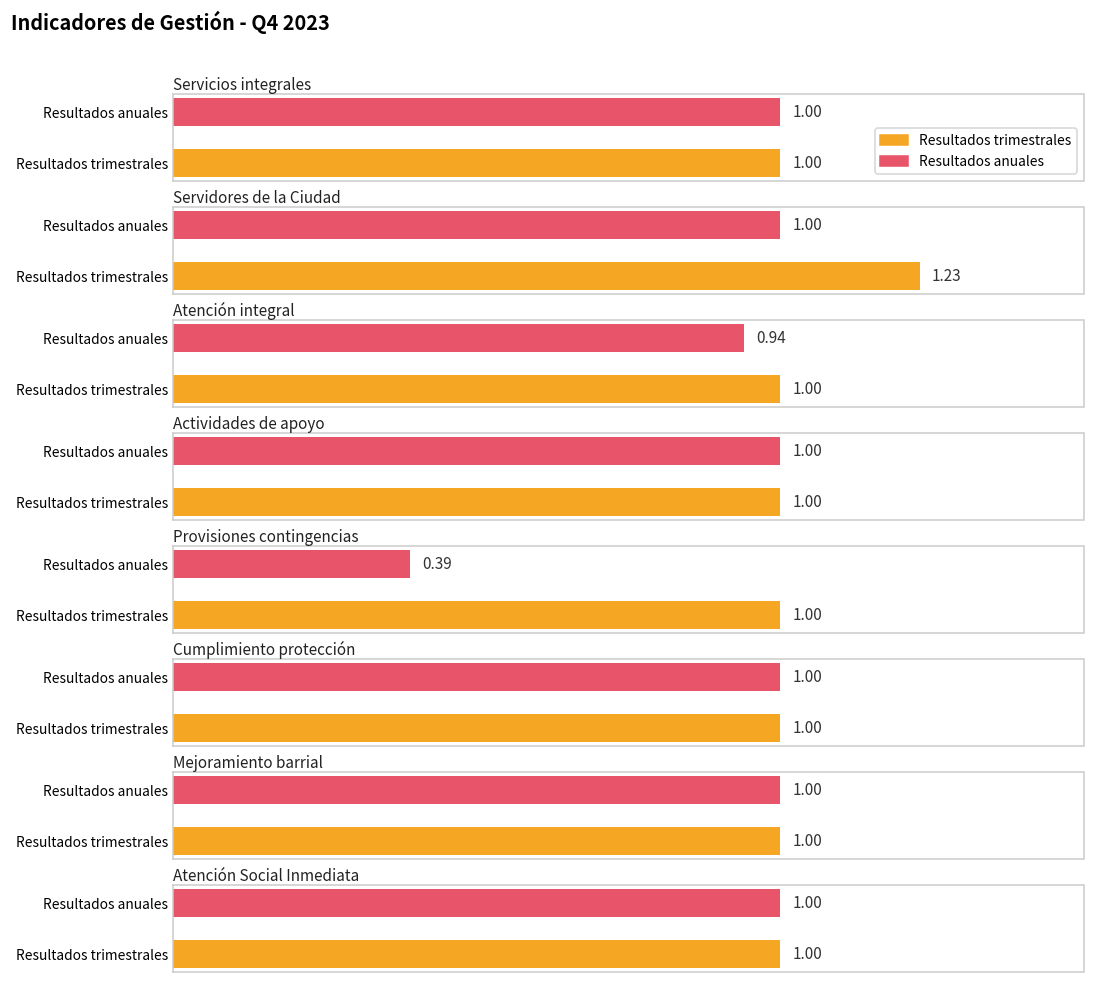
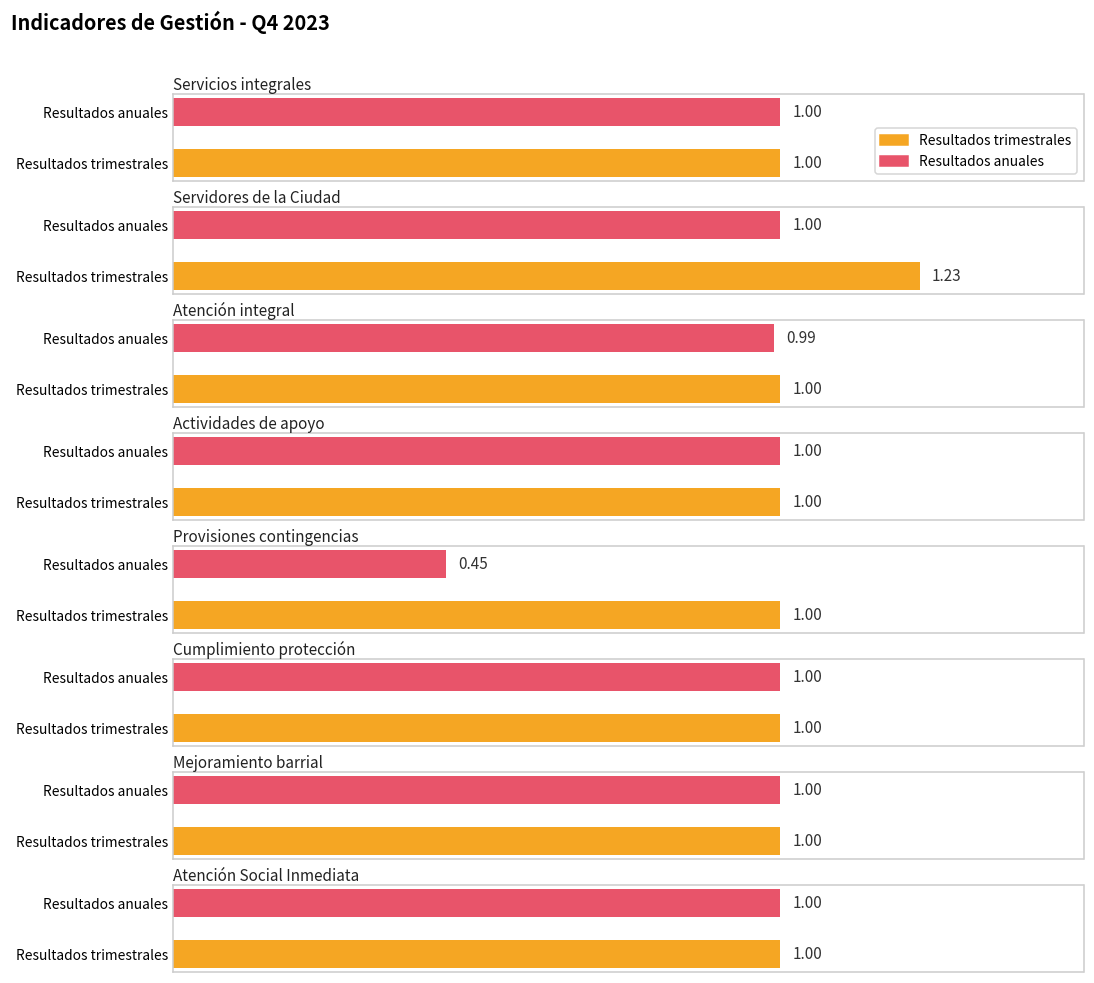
Atención integral, Resultados anuales: 0.94 -> 0.99
Provisiones contingencias, Resultados anuales: 0.39 -> 0.45
